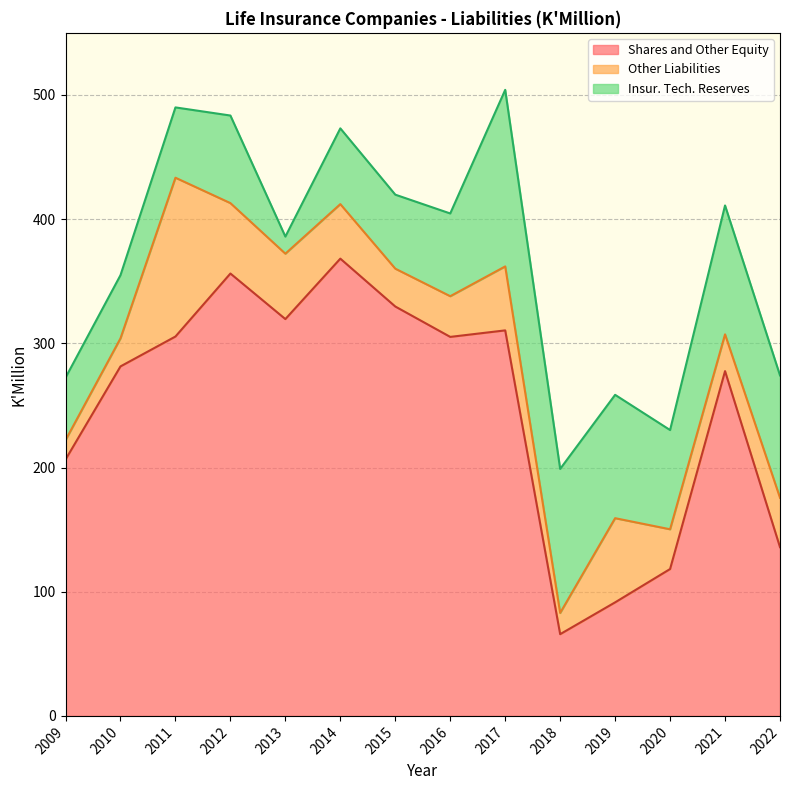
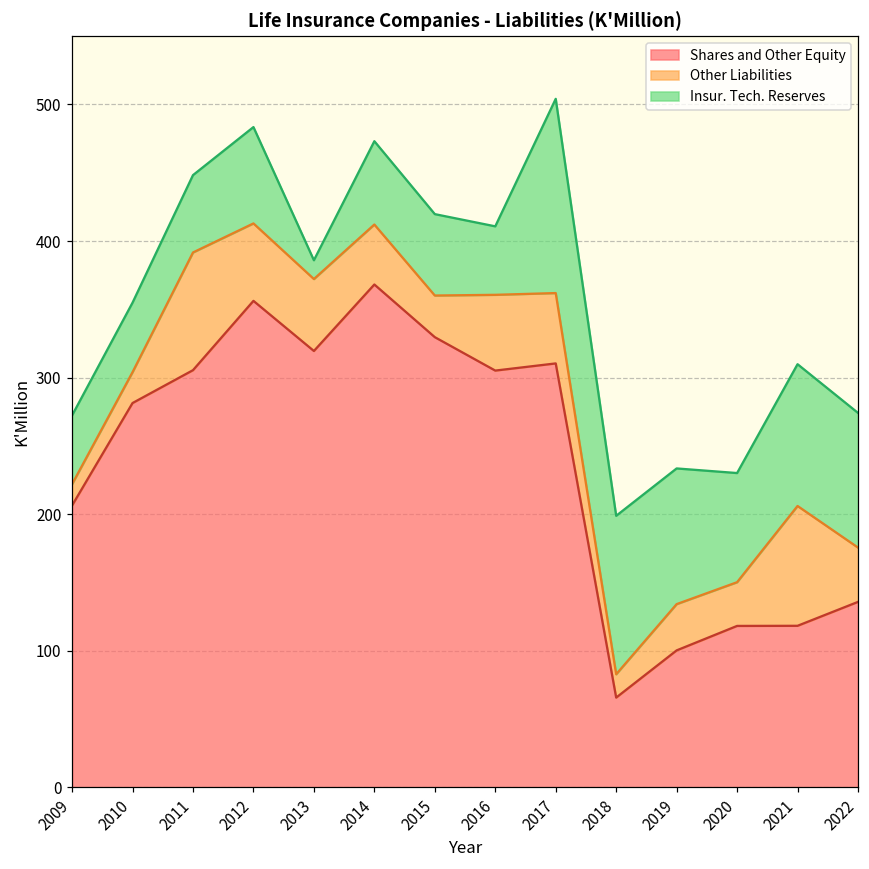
Other Liabilities, 2011: 128 -> 86
Other Liabilities, 2016: 33 -> 55
Insur. Tech. Reserves, 2016: 67 -> 50
Shares and Other Equity, 2019: 91 -> 100
Other Liabilities, 2019: 68 -> 34
Shares and Other Equity, 2021: 278 -> 118
Other Liabilities, 2021: 30 -> 88
